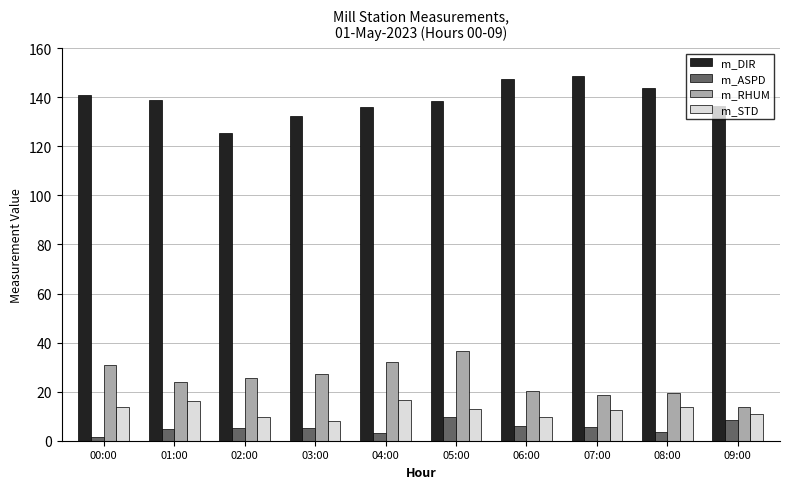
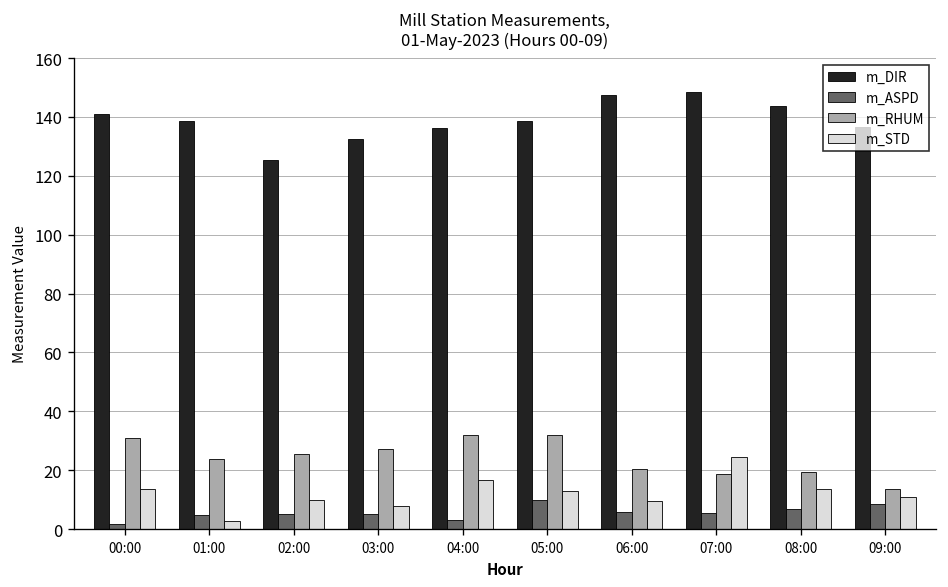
m_STD, 01:00: 16 -> 3
m_RHUM, 05:00: 37 -> 32
m_STD, 07:00: 12 -> 24
m_ASPD, 08:00: 3 -> 7
